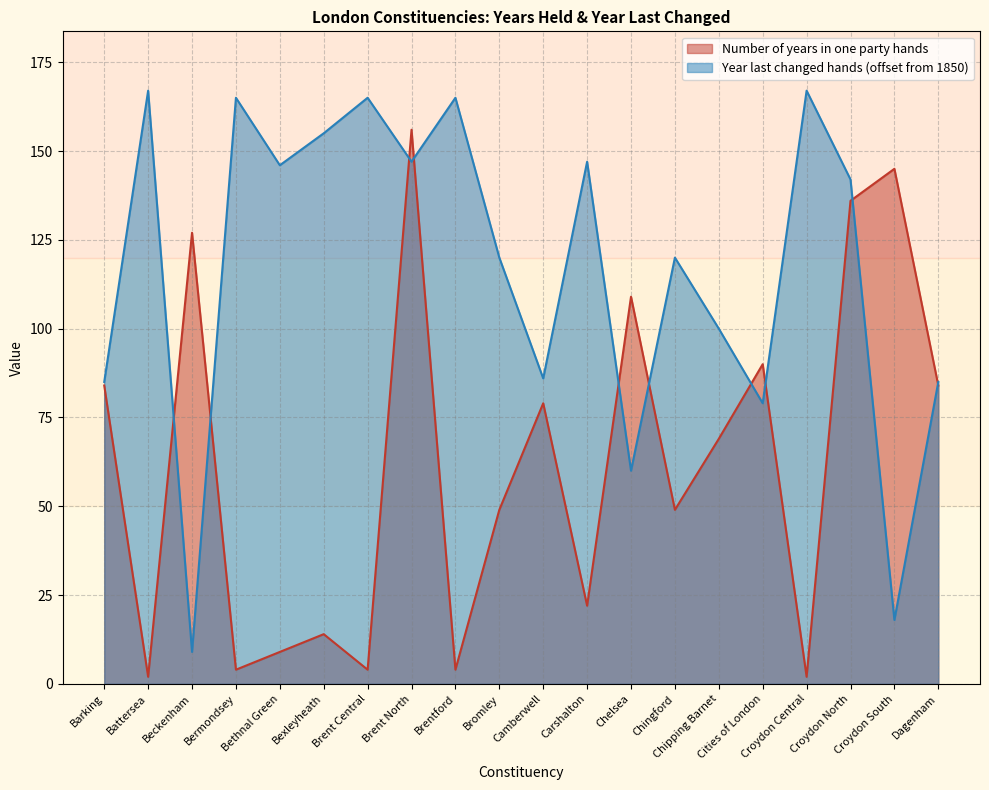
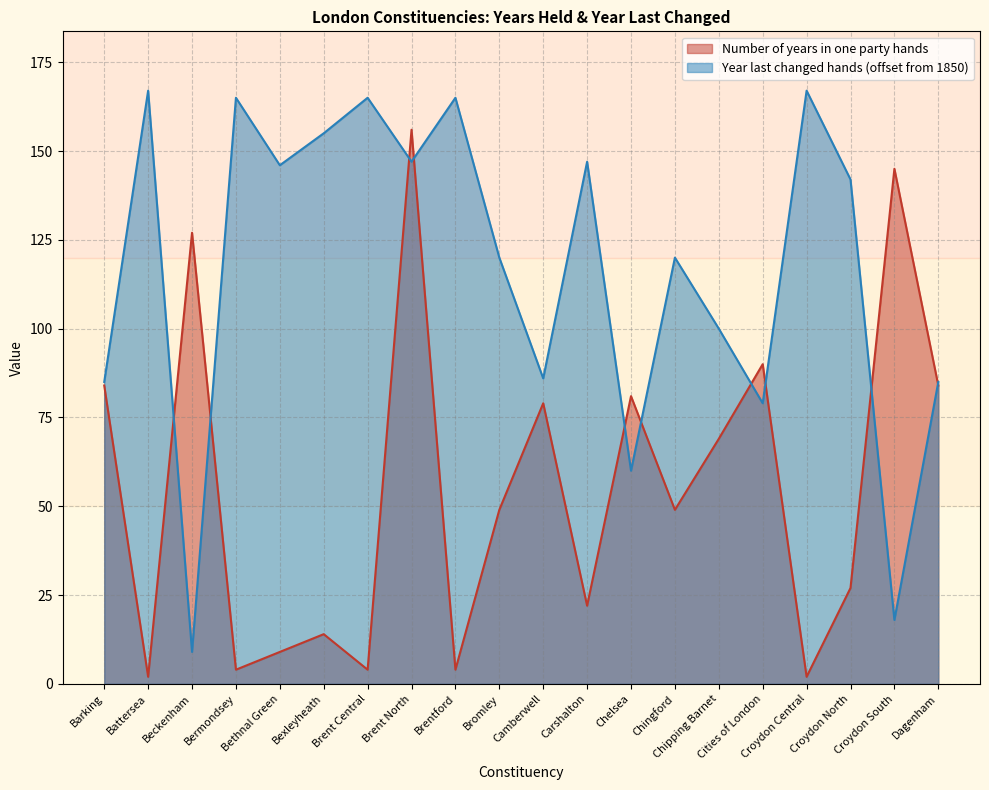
Number of years in one party hands, Chelsea: 109 -> 81
Number of years in one party hands, Croydon North: 136 -> 27
